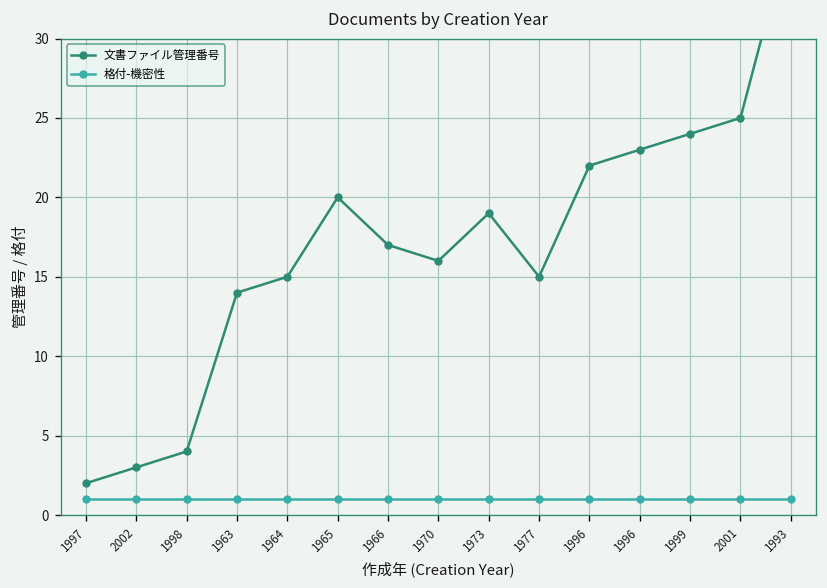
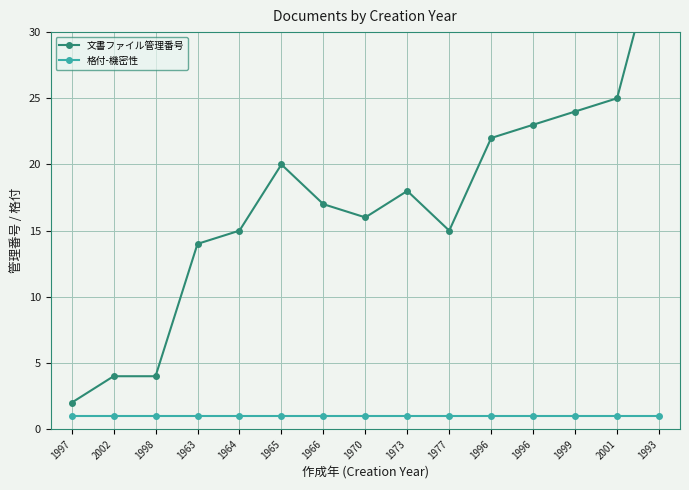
文書ファイル管理番号, 2002: 3 -> 4
文書ファイル管理番号, 1973: 19 -> 18
